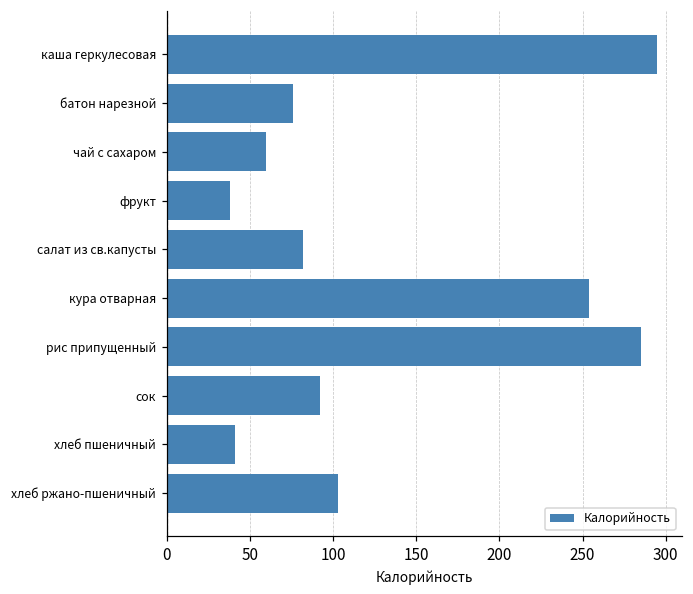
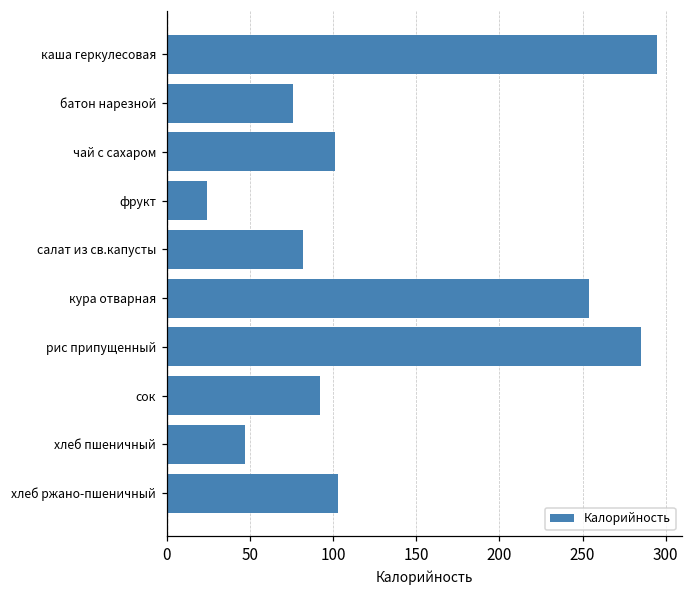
чай с сахаром: 60 -> 101
фрукт: 38 -> 24
хлеб пшеничный: 41 -> 47
